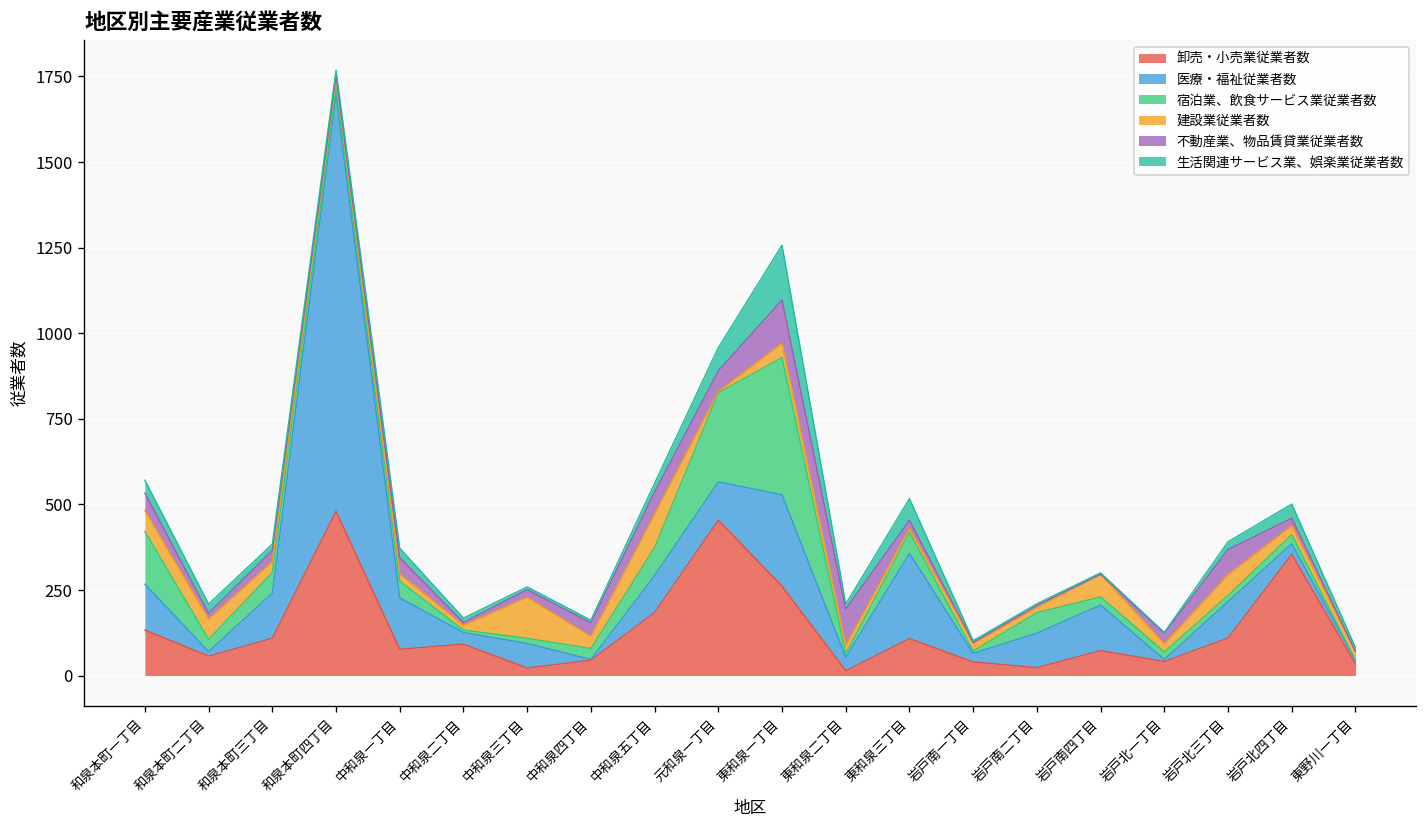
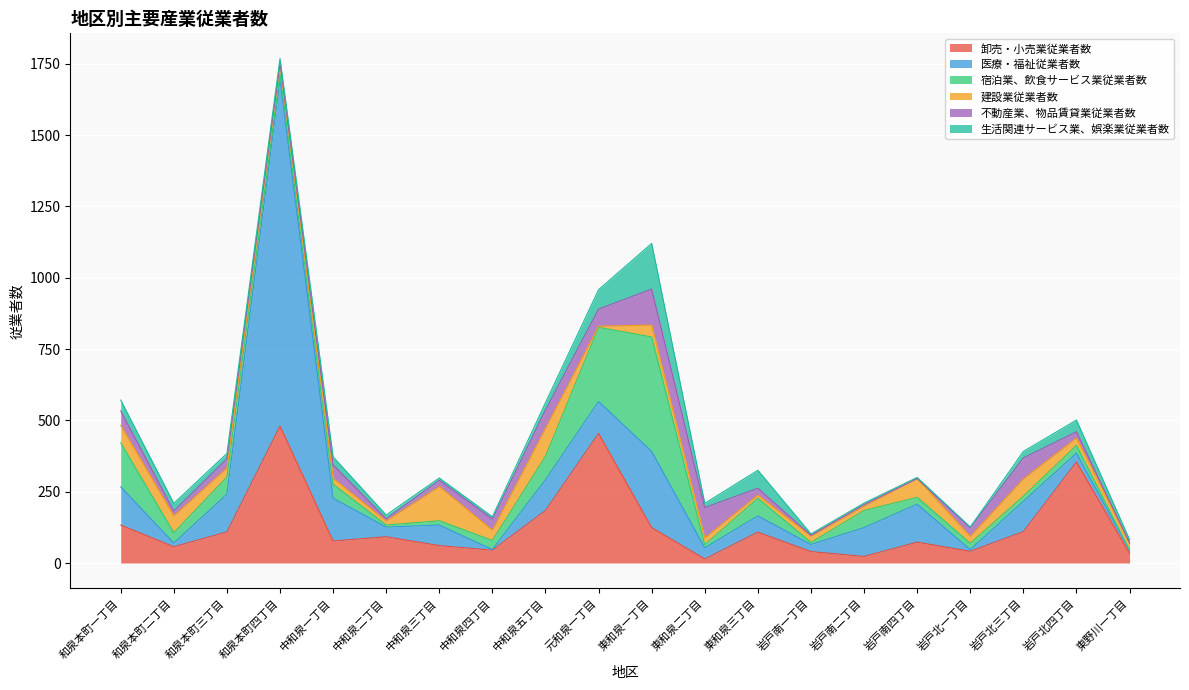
卸売・小売業従業者数, 中和泉三丁目: 20 -> 60
卸売・小売業従業者数, 東和泉一丁目: 260 -> 120
医療・福祉従業者数, 東和泉三丁目: 250 -> 60
